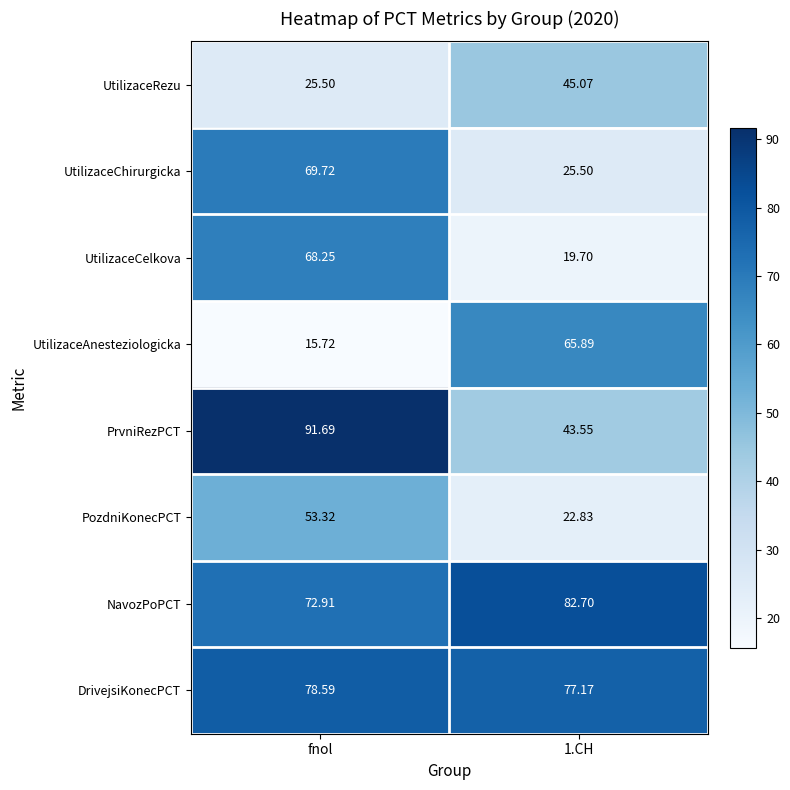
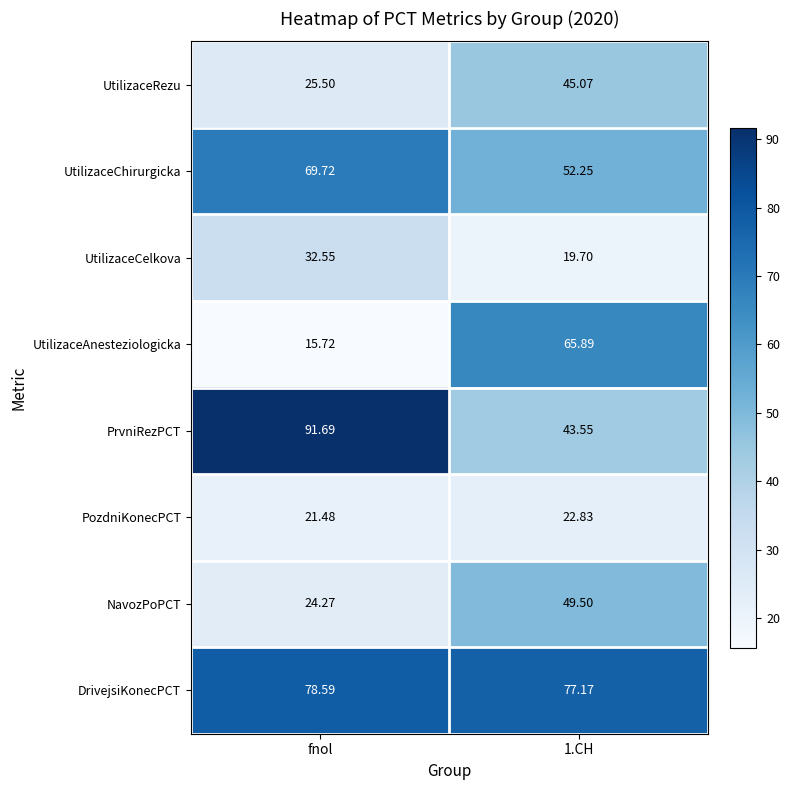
UtilizaceChirurgicka, 1.CH: 25.50 -> 52.25
UtilizaceCelkova, fnol: 68.25 -> 32.55
PozdniKonecPCT, fnol: 53.32 -> 21.48
NavozPoPCT, fnol: 72.91 -> 24.27
NavozPoPCT, 1.CH: 82.70 -> 49.50
